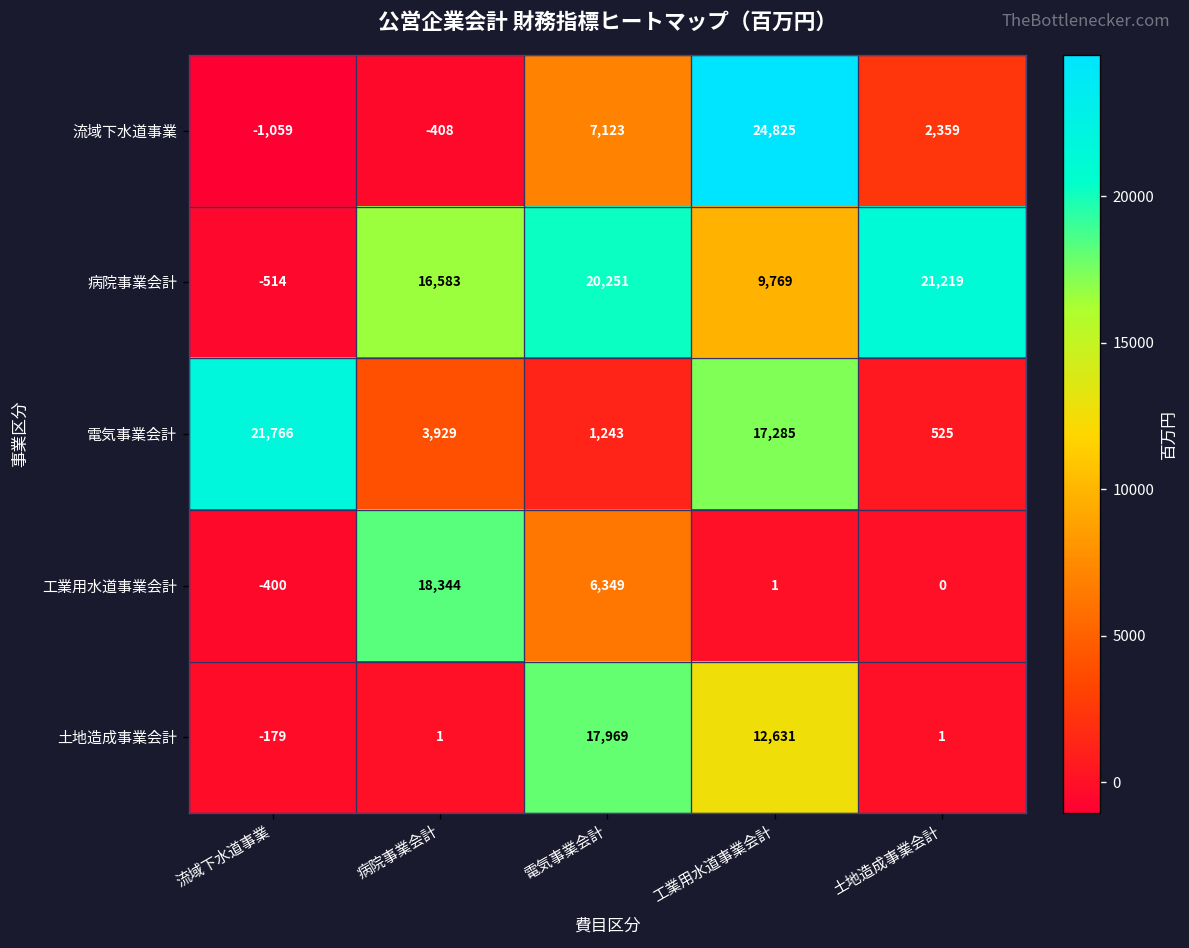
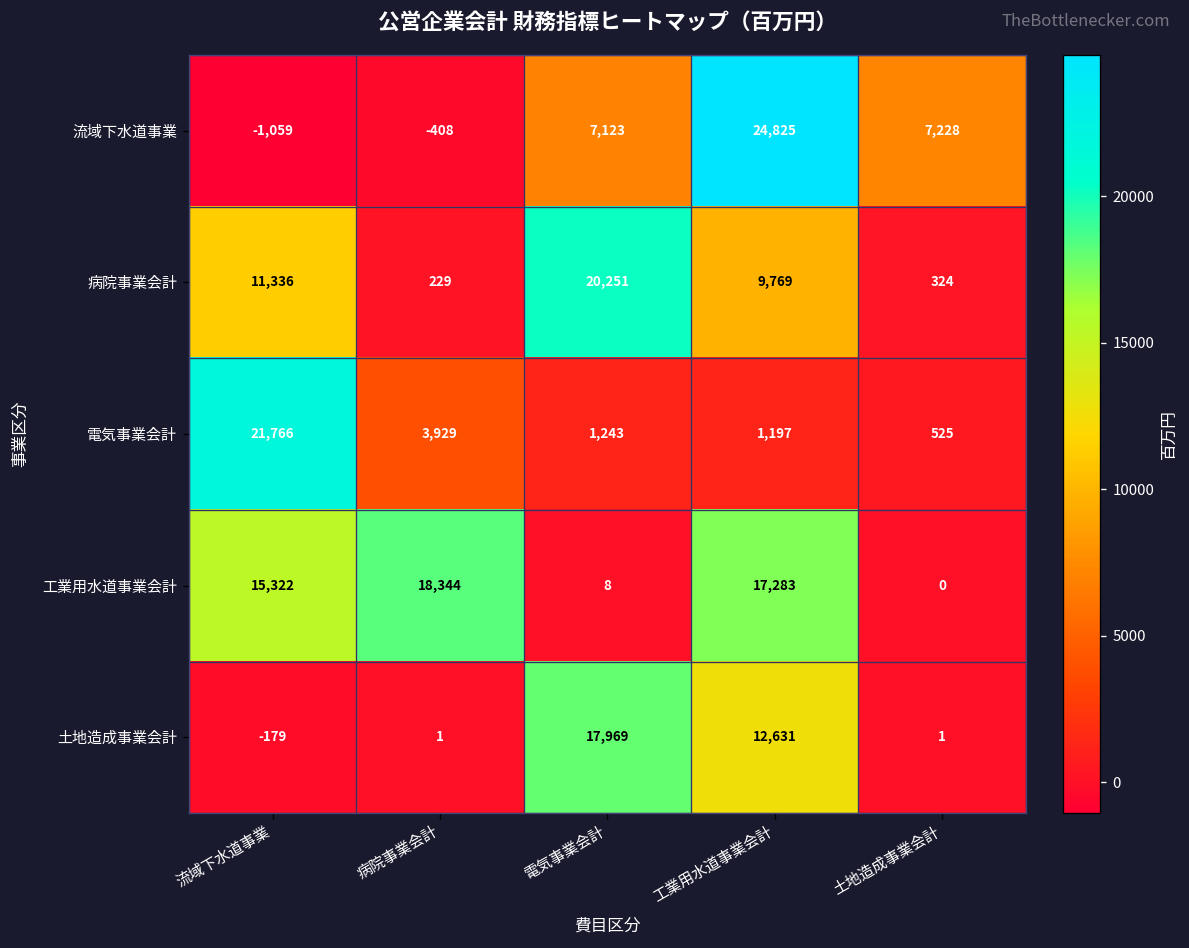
流域下水道事業, 土地造成事業会計: 2,359 -> 7,228
病院事業会計, 流域下水道事業: -514 -> 11,336
病院事業会計, 病院事業会計: 16,583 -> 229
病院事業会計, 土地造成事業会計: 21,219 -> 324
電気事業会計, 工業用水道事業会計: 17,285 -> 1,197
工業用水道事業会計, 流域下水道事業: -400 -> 15,322
工業用水道事業会計, 電気事業会計: 6,349 -> 8
工業用水道事業会計, 工業用水道事業会計: 1 -> 17,283
